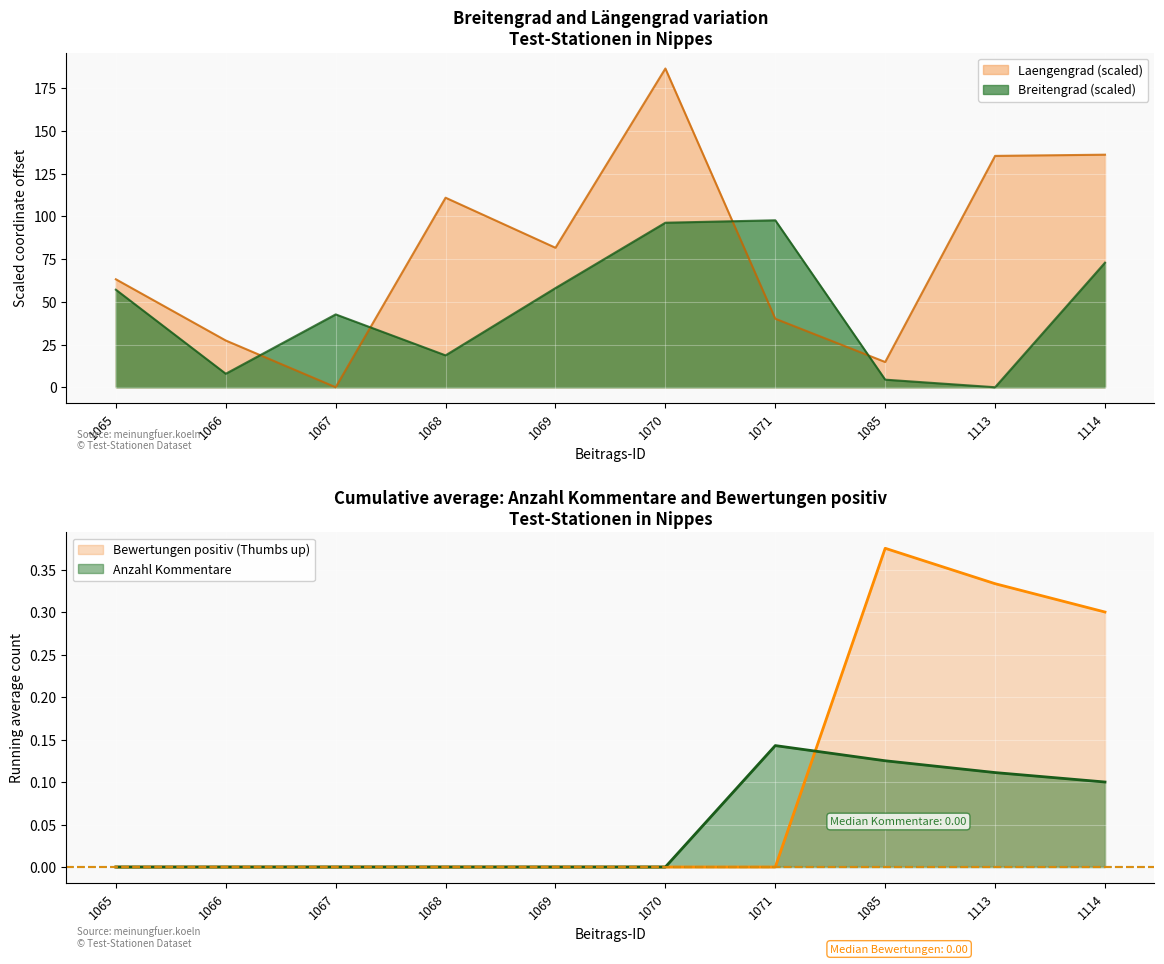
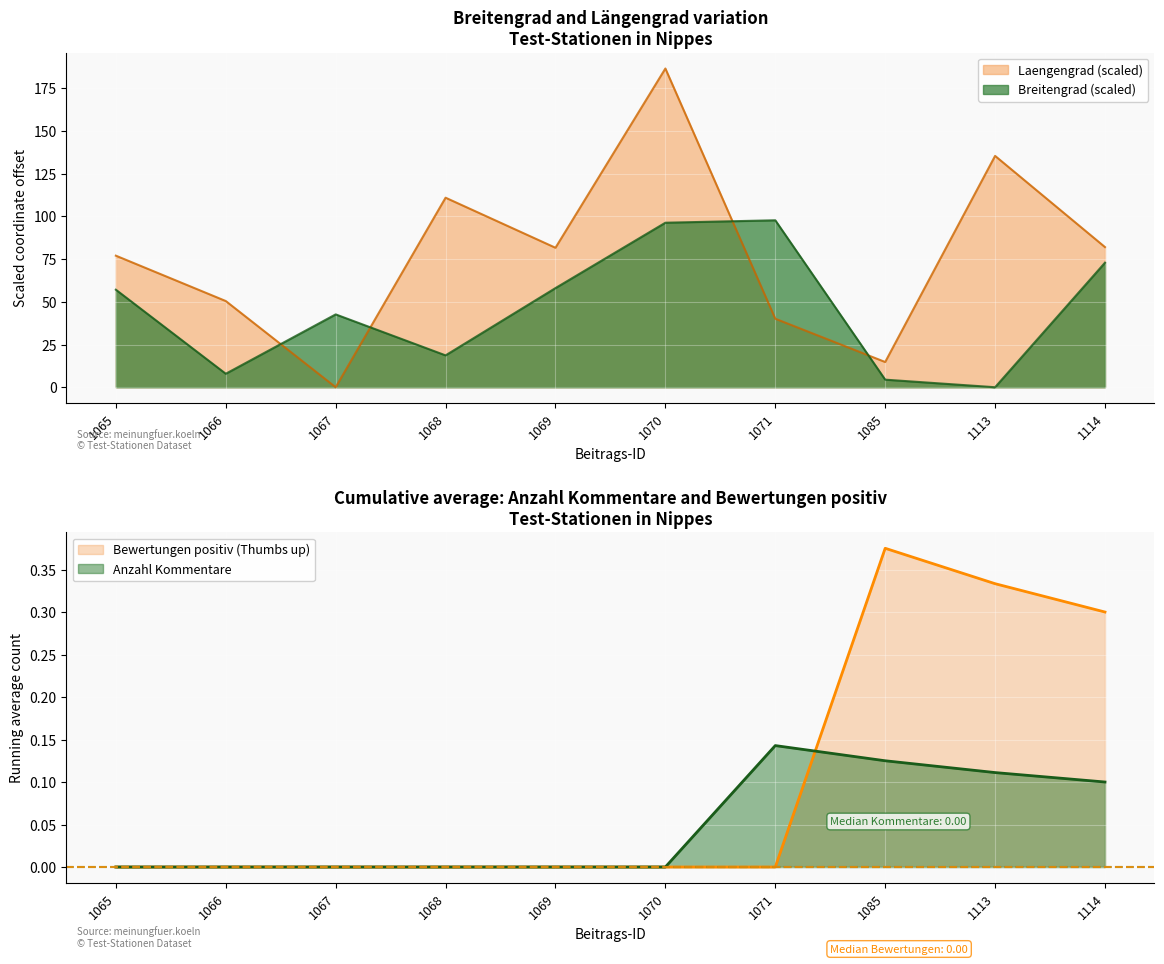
Breitengrad and Längengrad variation Test-Stationen in Nippes, Laengengrad (scaled), 1065: 63 -> 77
Breitengrad and Längengrad variation Test-Stationen in Nippes, Laengengrad (scaled), 1066: 27 -> 50
Breitengrad and Längengrad variation Test-Stationen in Nippes, Laengengrad (scaled), 1114: 136 -> 82
